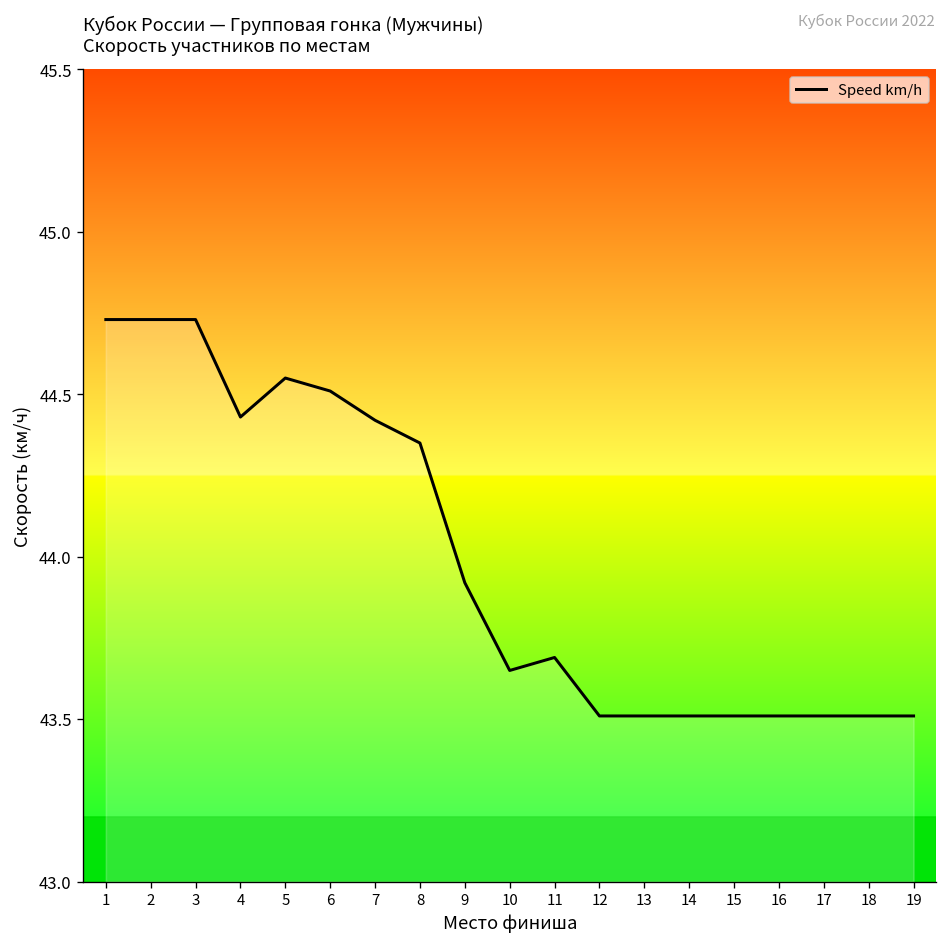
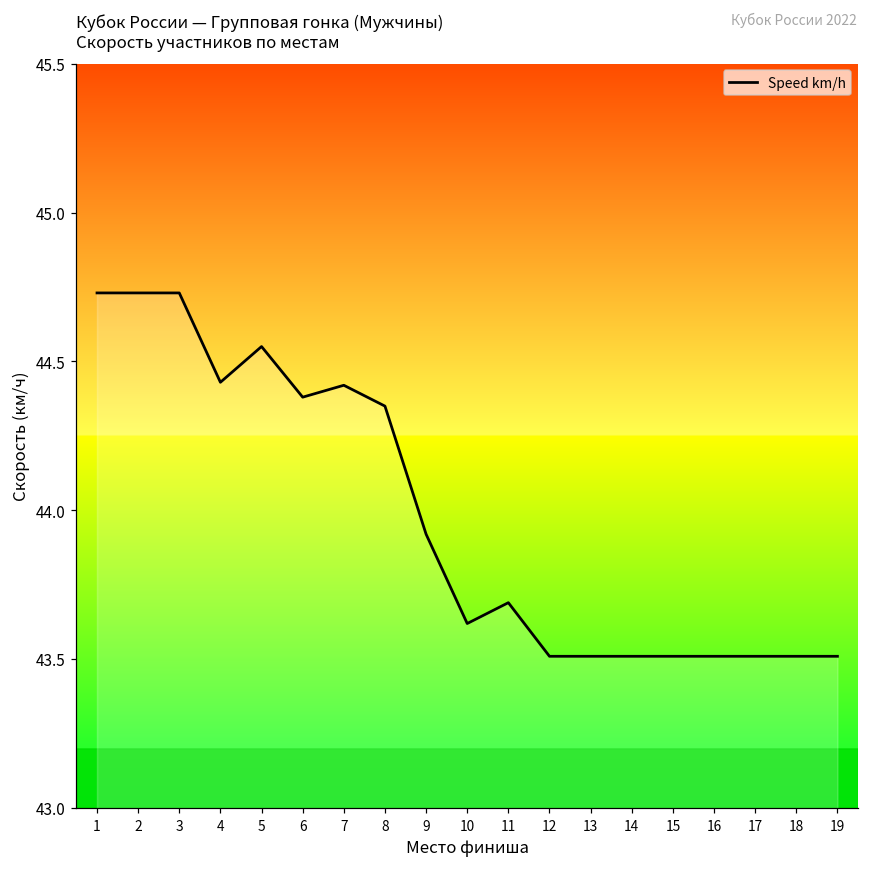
6: 44.51 -> 44.38
10: 43.65 -> 43.62
